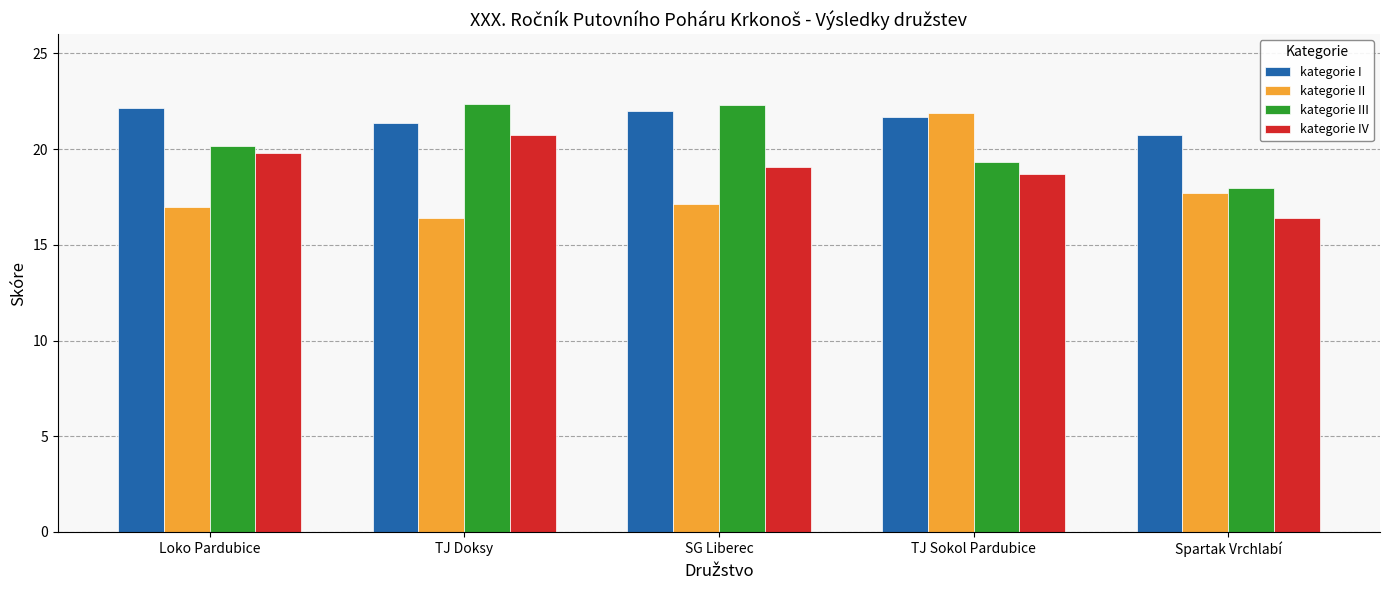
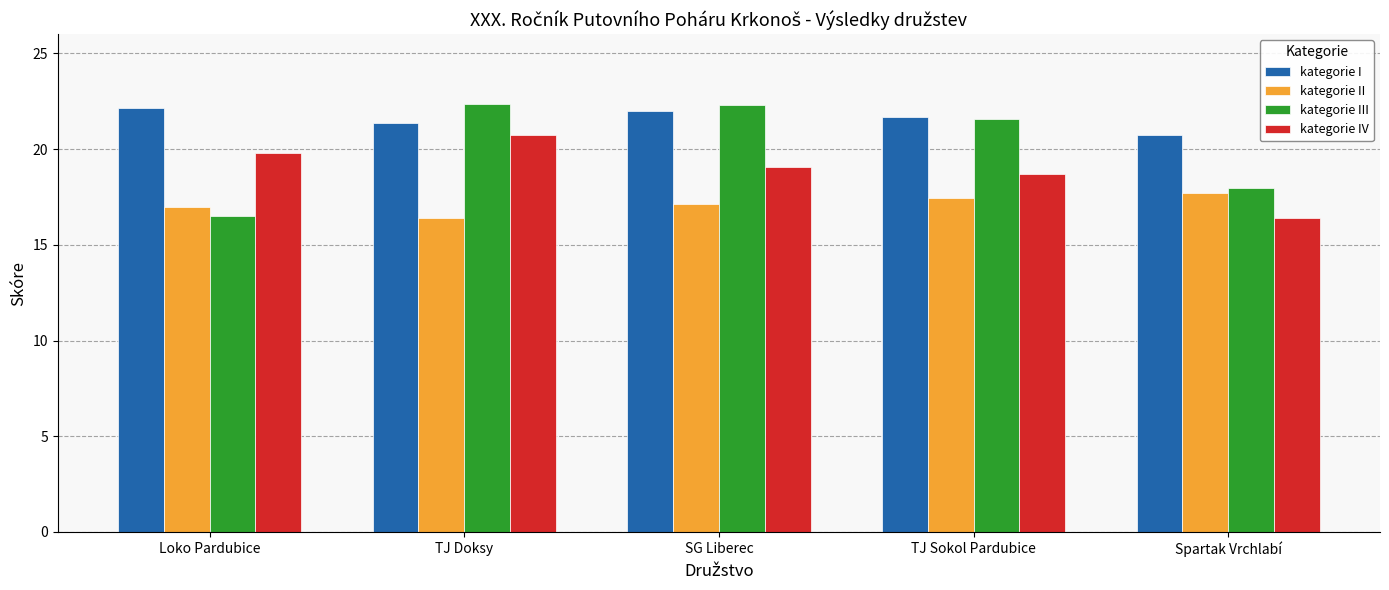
kategorie III, Loko Pardubice: 20.2 -> 16.5
kategorie II, TJ Sokol Pardubice: 21.9 -> 17.5
kategorie III, TJ Sokol Pardubice: 19.3 -> 21.6
